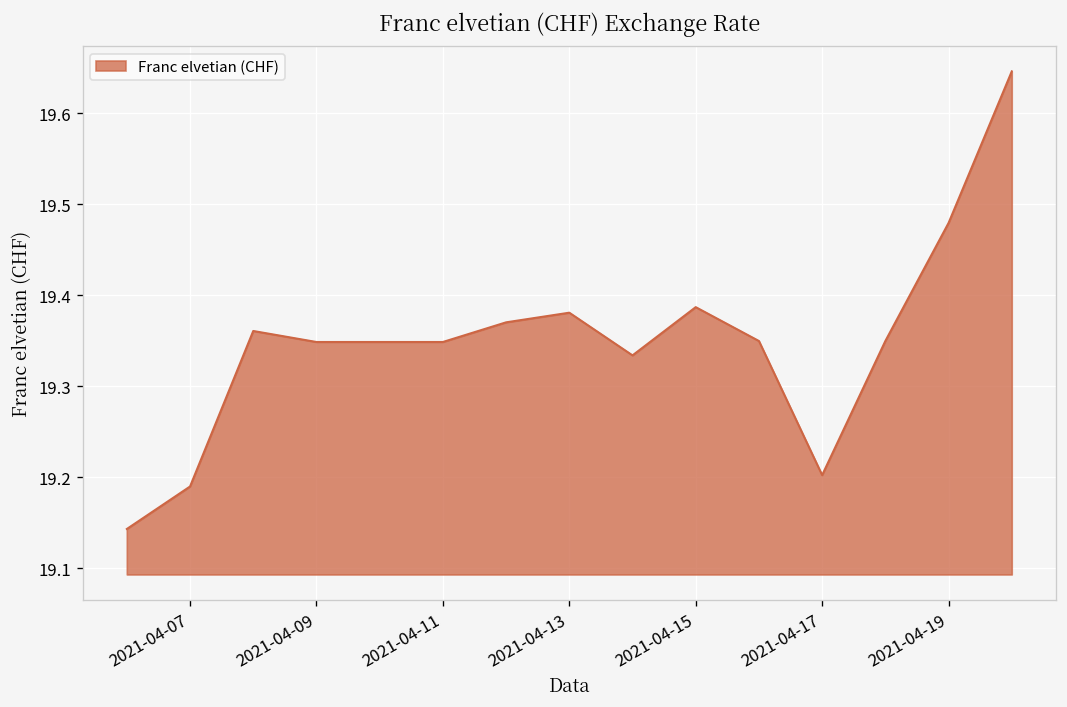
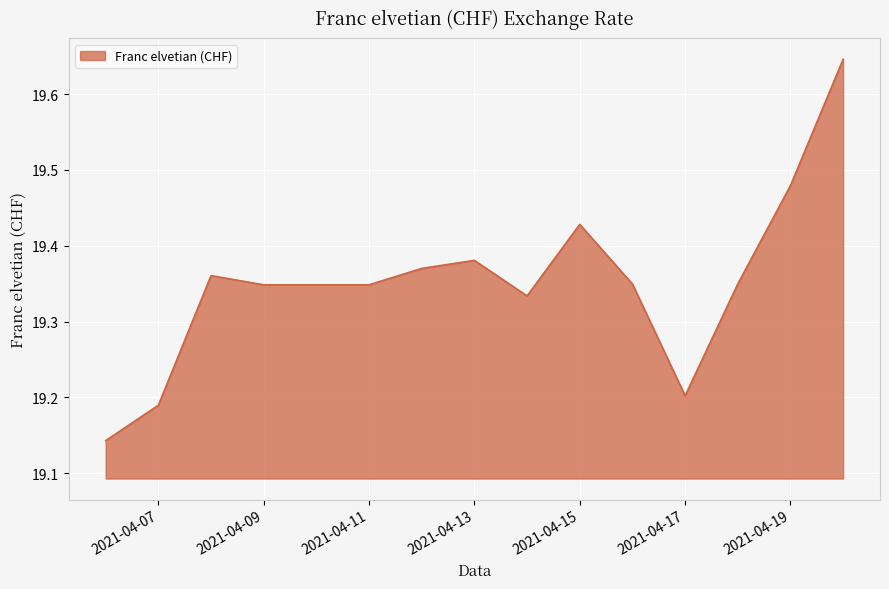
2021-04-15: 19.39 -> 19.43
